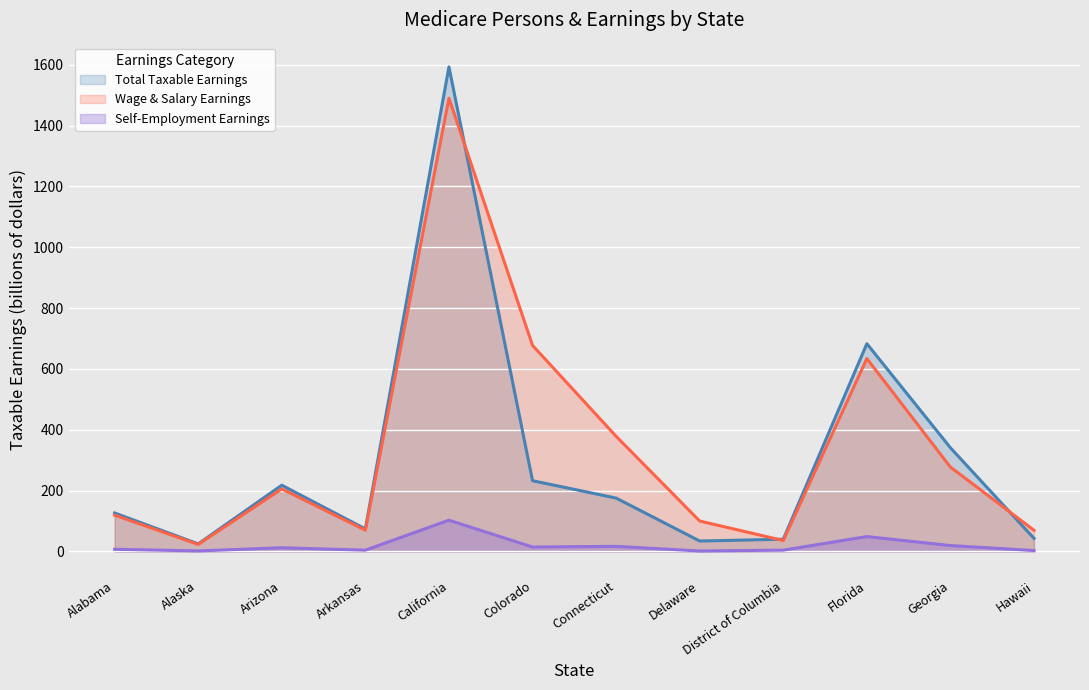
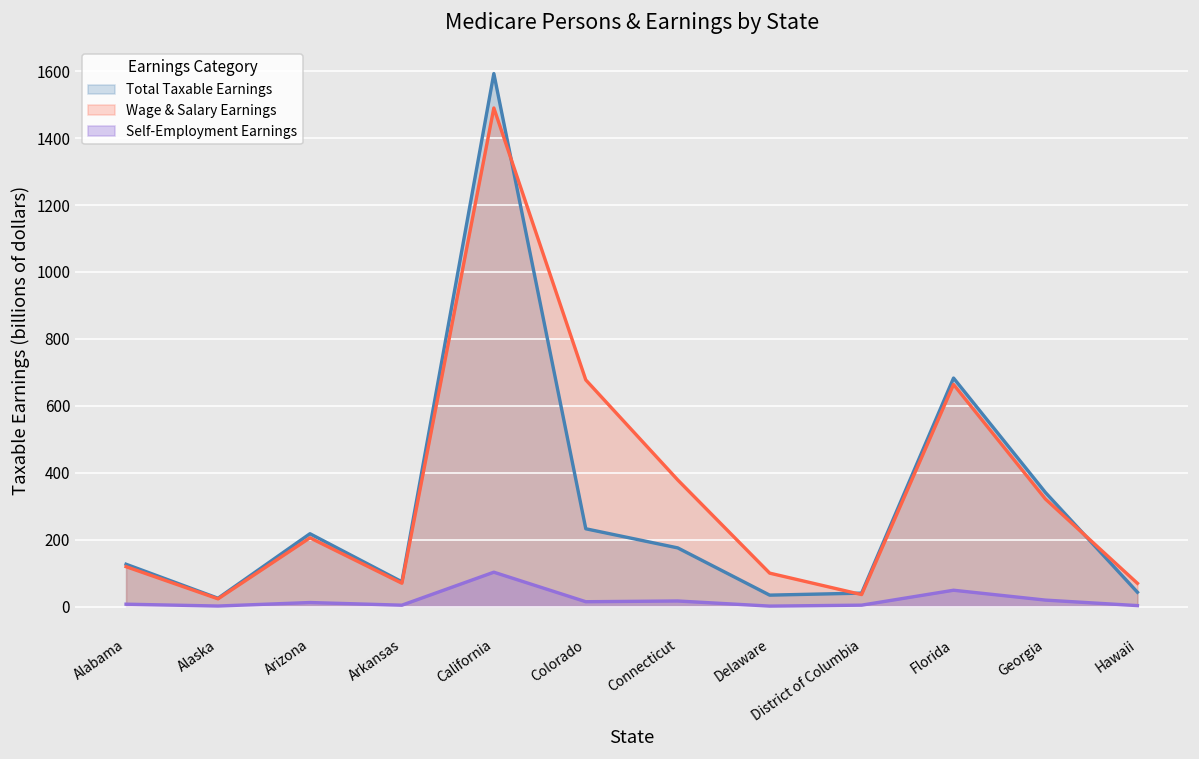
Wage & Salary Earnings, Florida: 630 -> 660
Wage & Salary Earnings, Georgia: 280 -> 320
